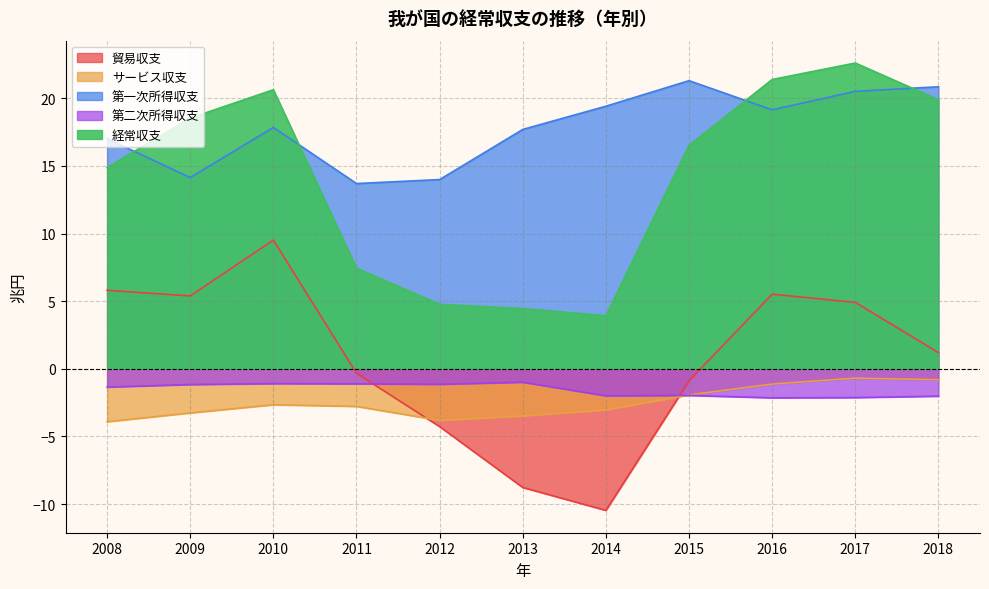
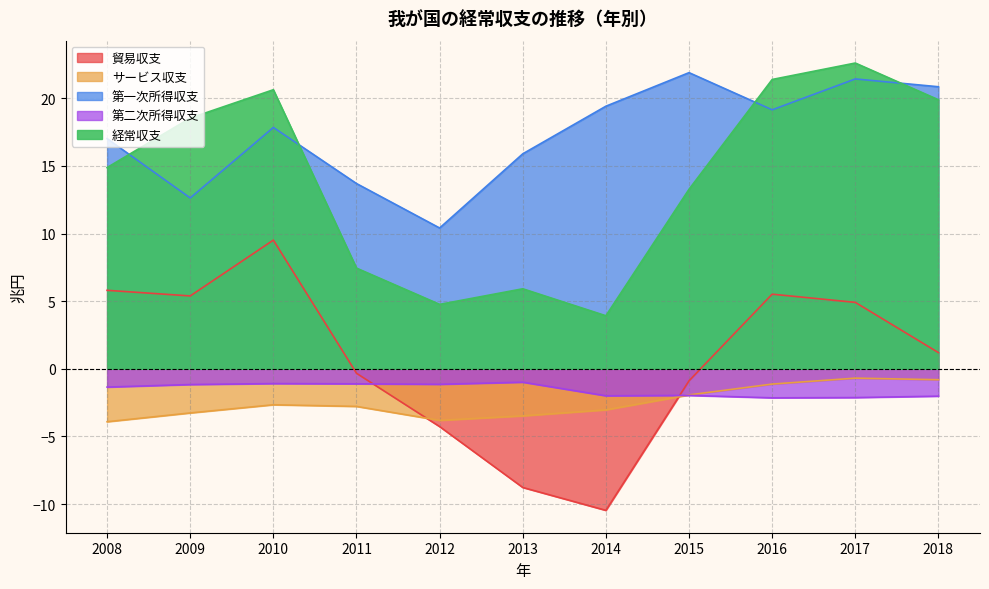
第一次所得収支, 2009: 14.1 -> 12.6
第一次所得収支, 2012: 14.0 -> 10.4
第一次所得収支, 2013: 17.7 -> 15.9
経常収支, 2013: 4.5 -> 5.9
第一次所得収支, 2015: 21.3 -> 21.9
経常収支, 2015: 16.5 -> 13.3
第一次所得収支, 2017: 20.5 -> 21.4
